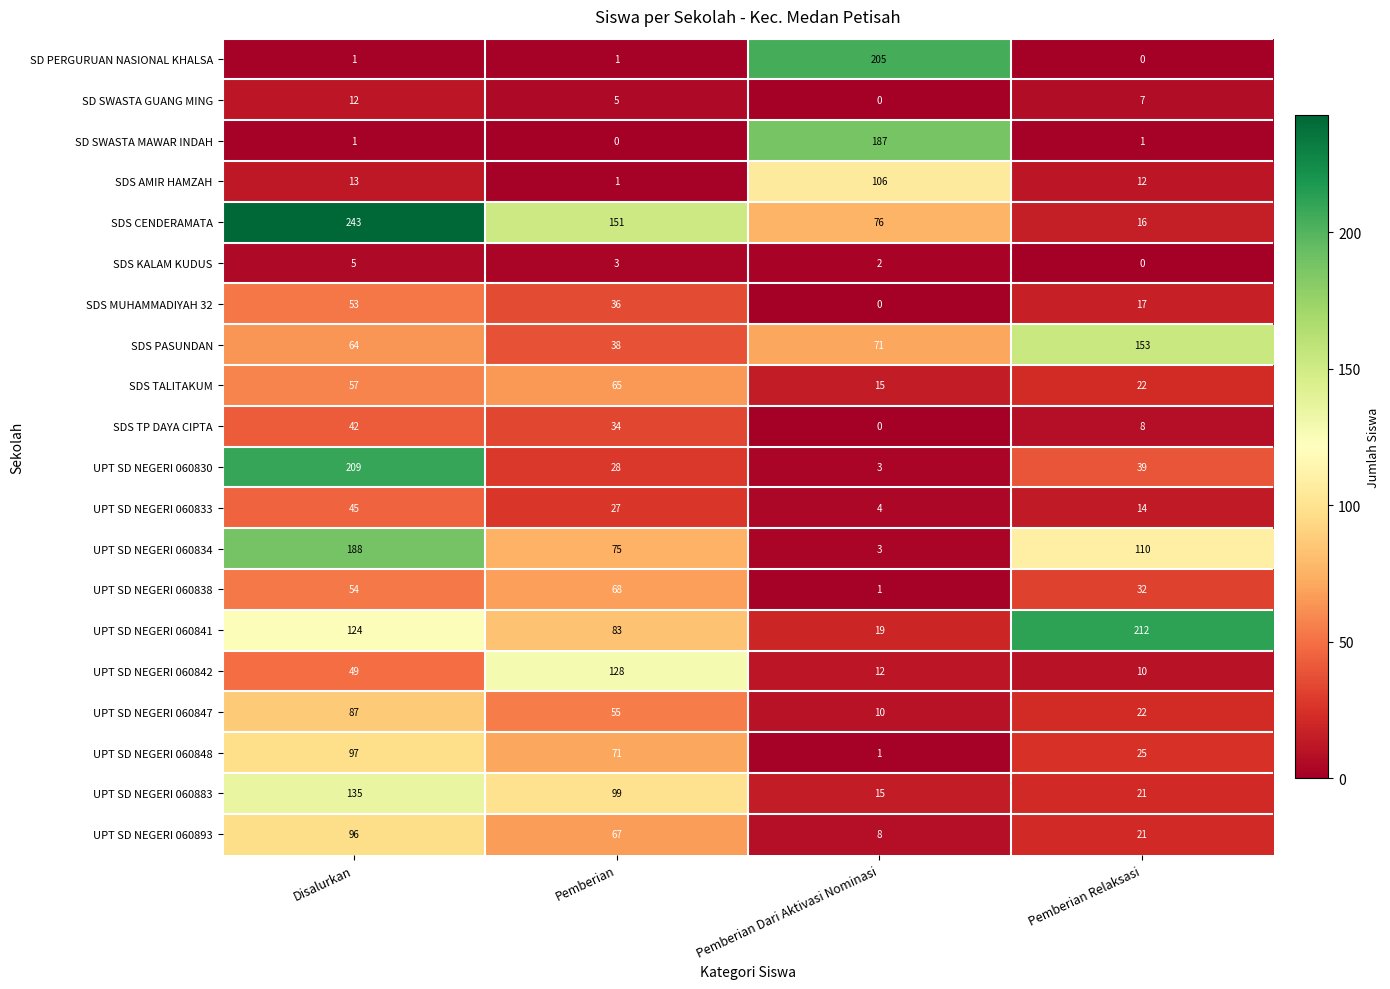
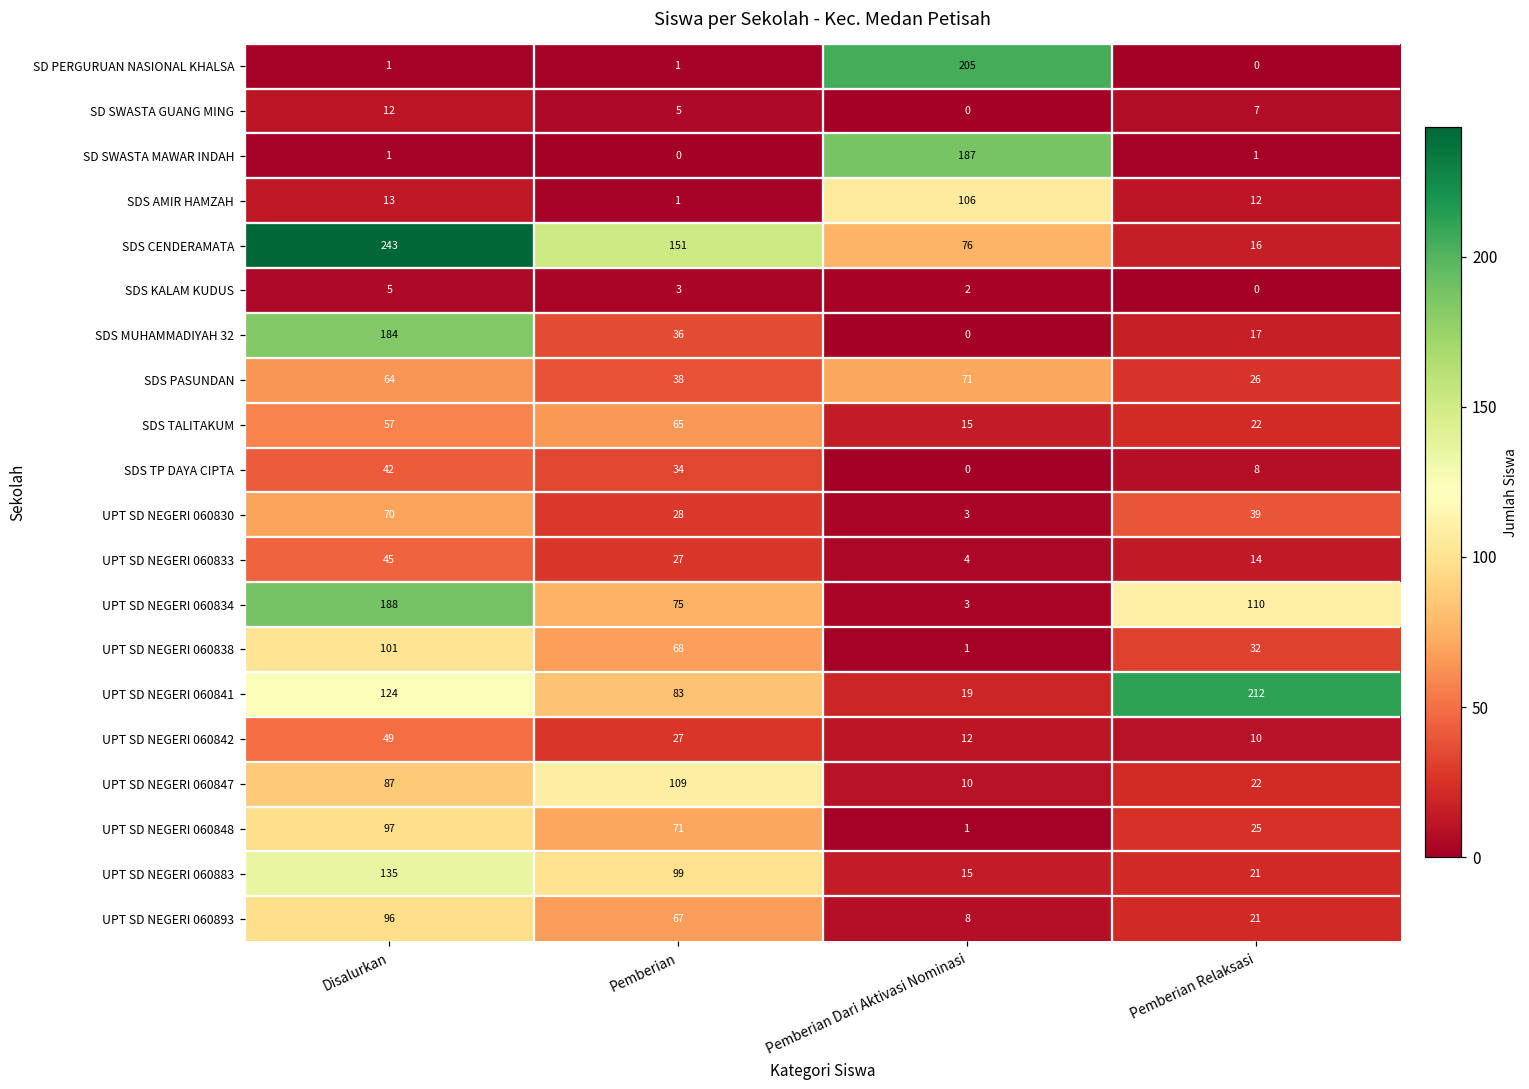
SDS MUHAMMADIYAH 32, Disalurkan: 53 -> 184
SDS PASUNDAN, Pemberian Relaksasi: 153 -> 26
UPT SD NEGERI 060830, Disalurkan: 209 -> 70
UPT SD NEGERI 060838, Disalurkan: 54 -> 101
UPT SD NEGERI 060842, Pemberian: 128 -> 27
UPT SD NEGERI 060847, Pemberian: 55 -> 109
